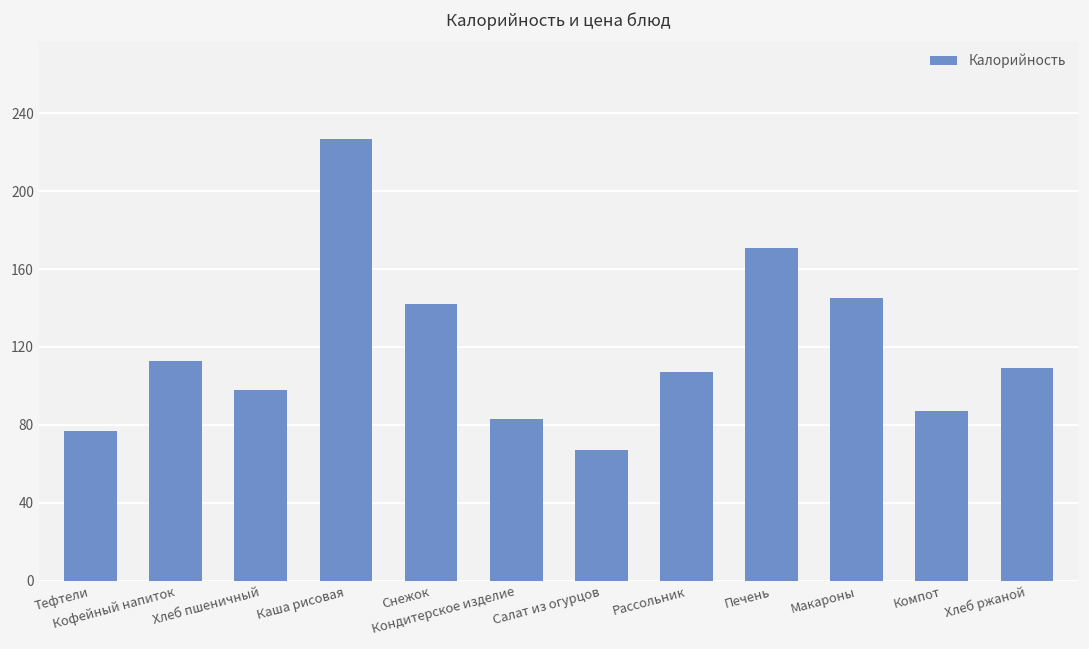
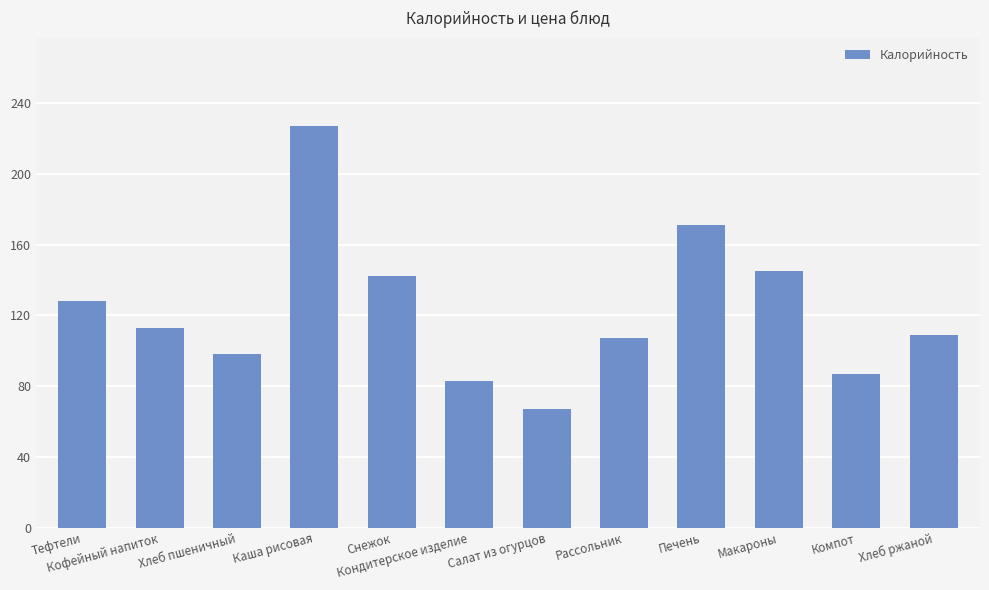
Тефтели: 77 -> 128
